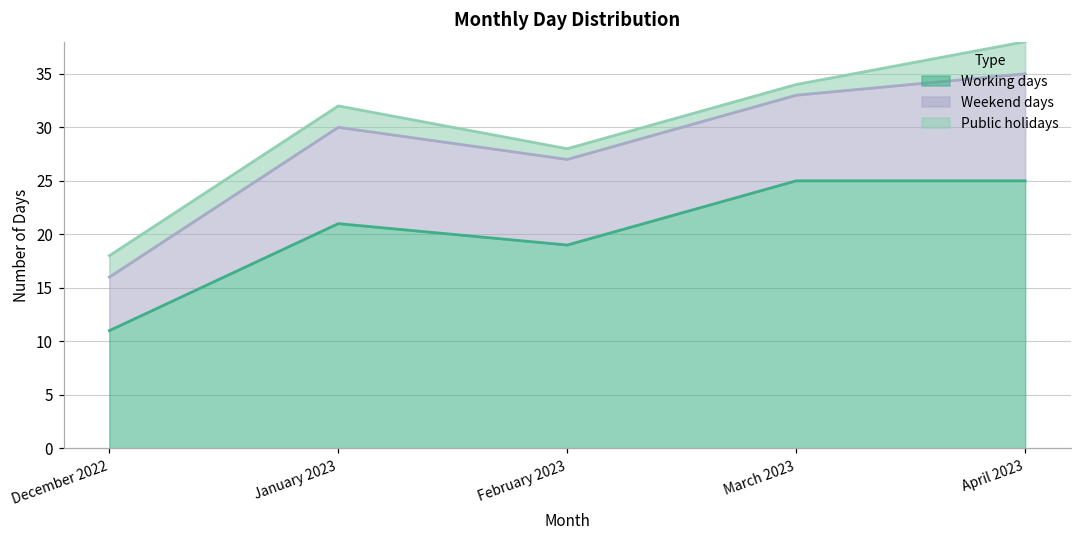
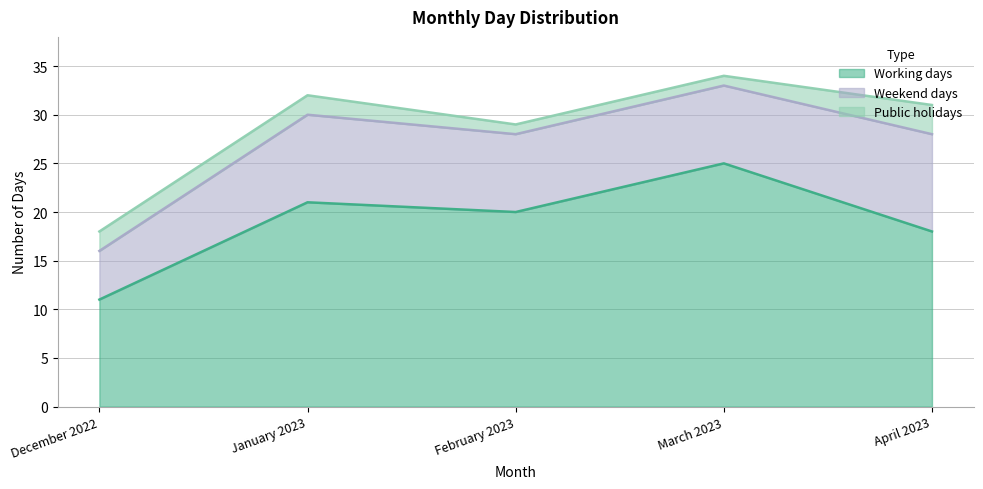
Working days, February 2023: 19 -> 20
Working days, April 2023: 25 -> 18
